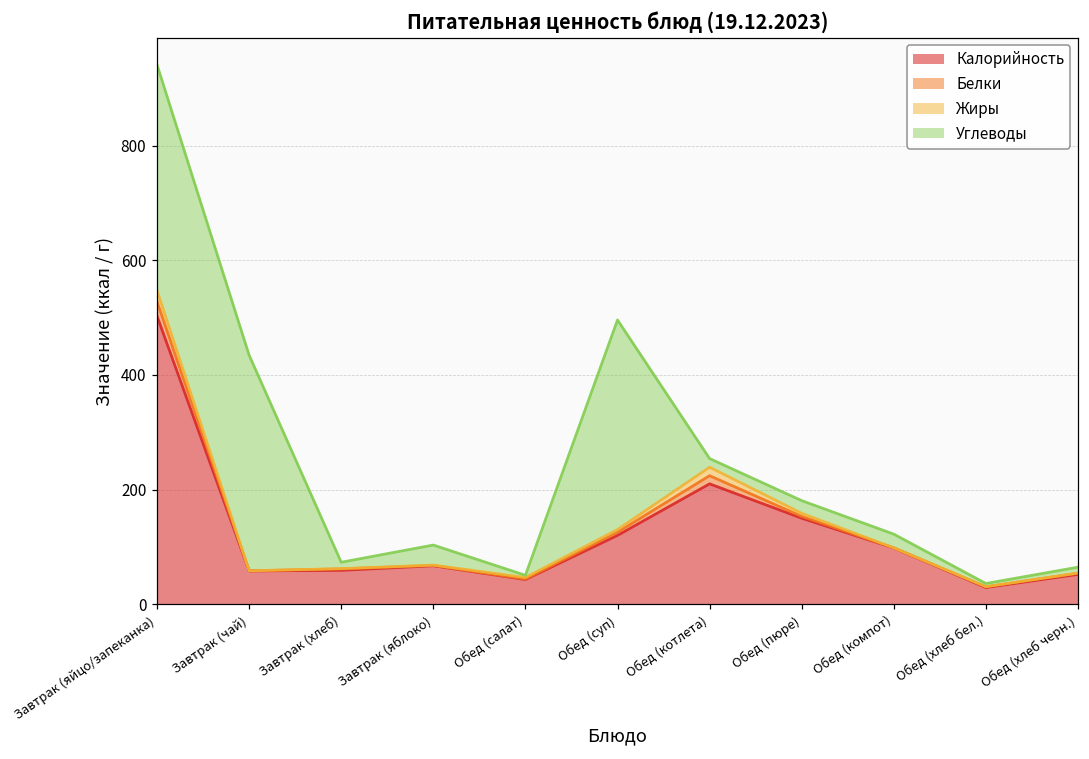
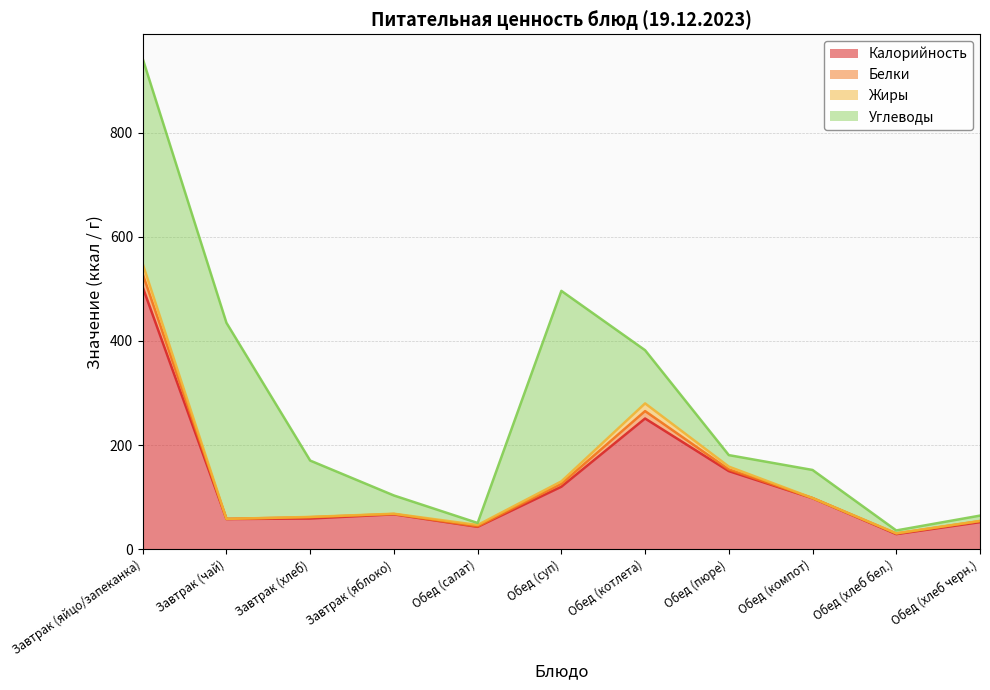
Углеводы, Завтрак (хлеб): 10 -> 110
Калорийность, Обед (котлета): 210 -> 250
Углеводы, Обед (котлета): 20 -> 100
Углеводы, Обед (компот): 20 -> 50
